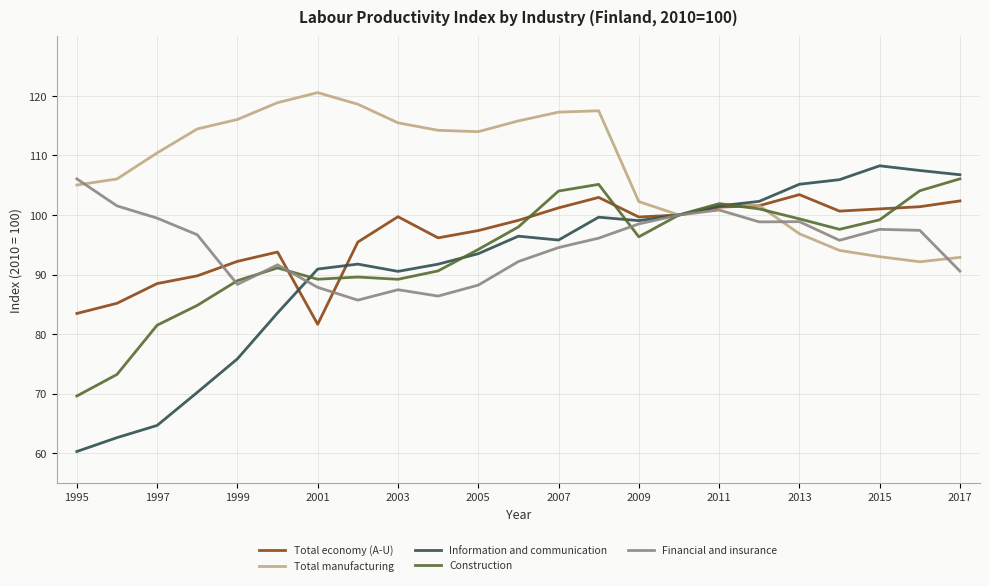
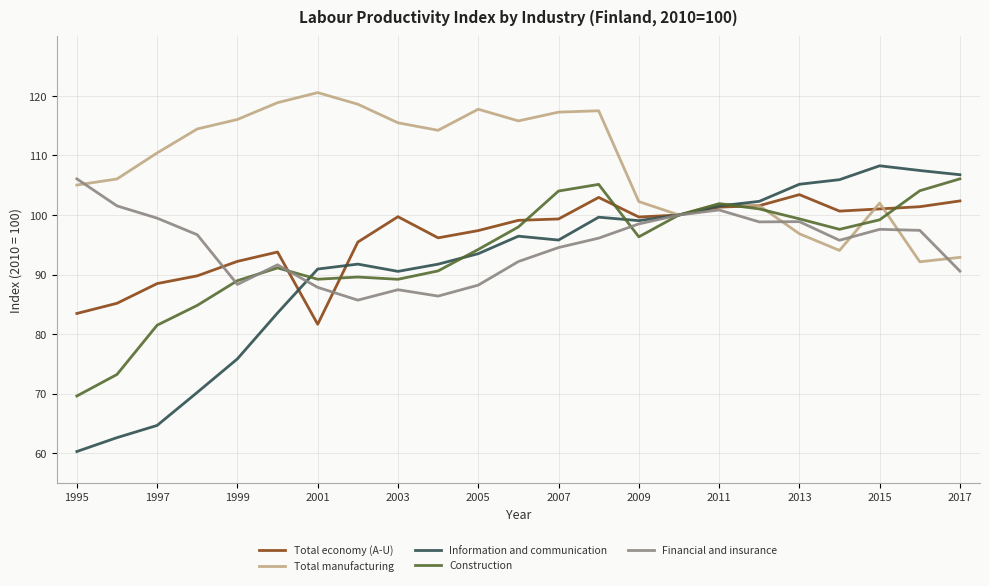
Total manufacturing, 2005: 114 -> 118
Total economy (A-U), 2007: 101 -> 99
Total manufacturing, 2015: 93 -> 102
